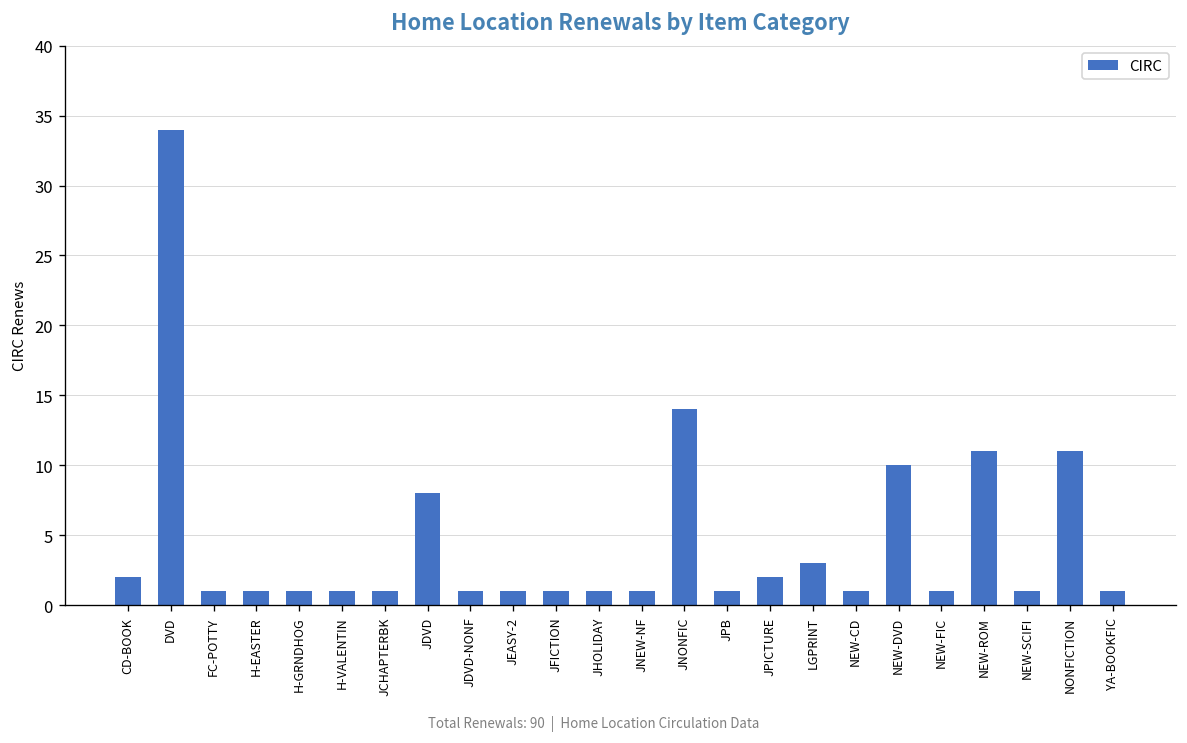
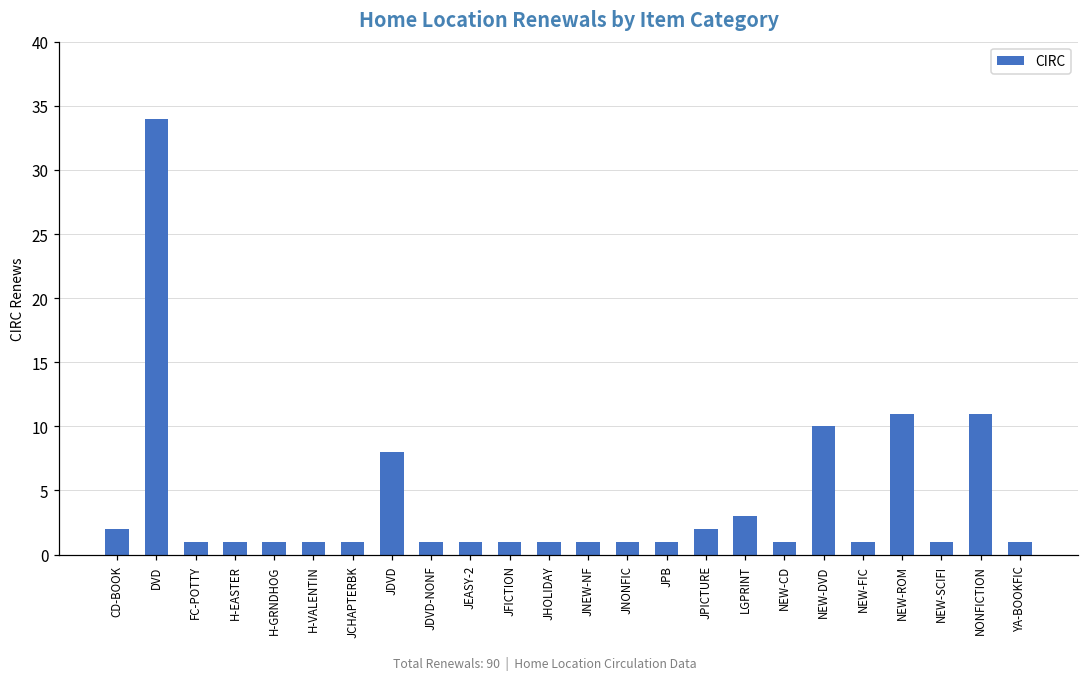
JNONFIC: 14 -> 1
